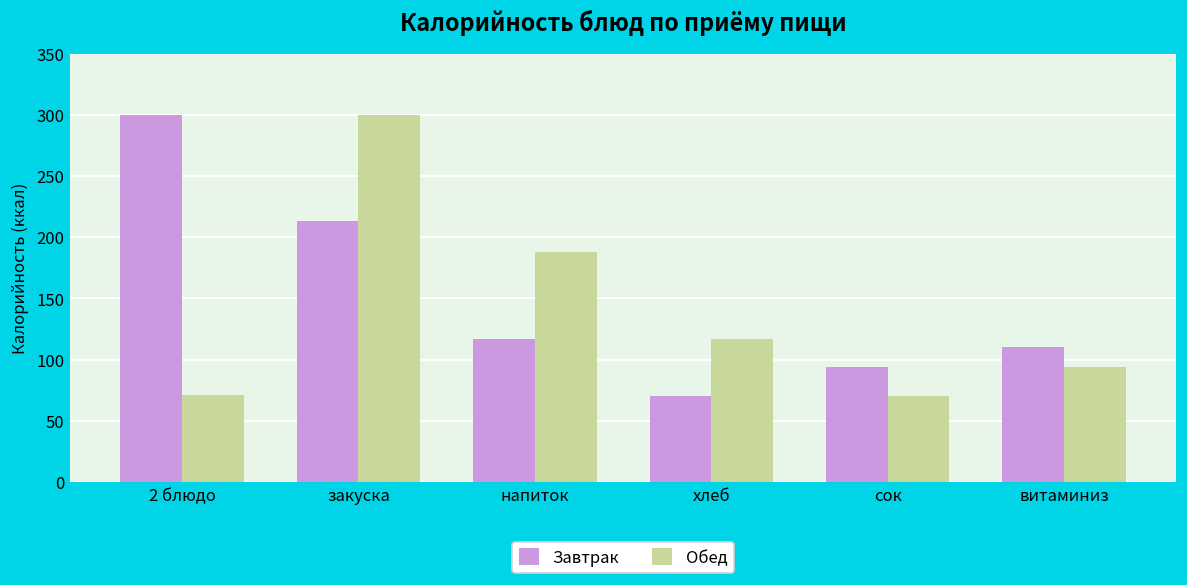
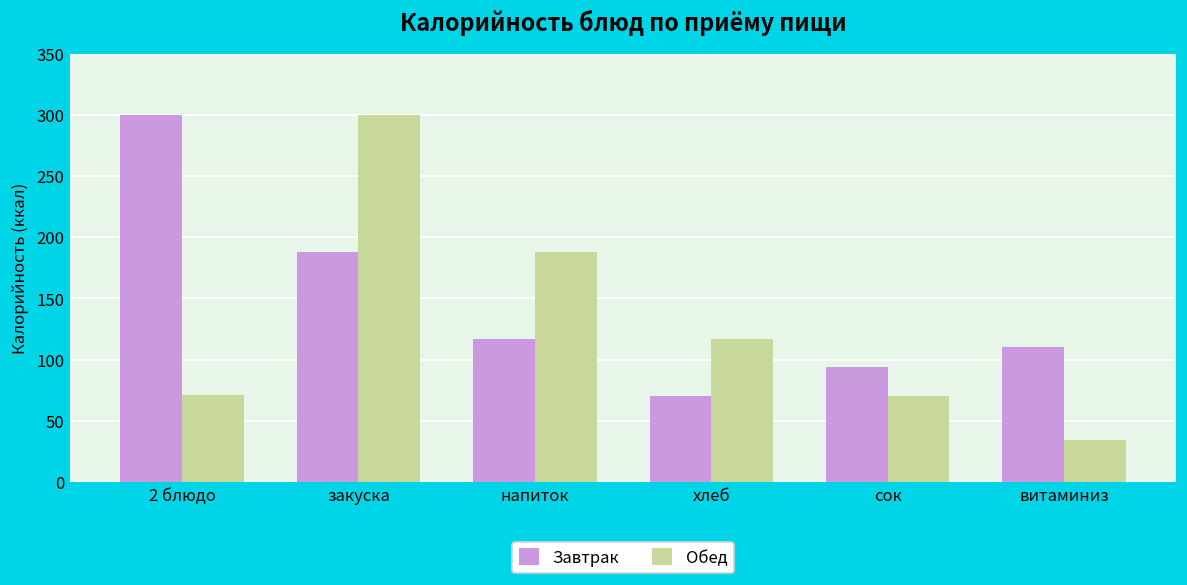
Завтрак, закуска: 213 -> 188
Обед, витаминиз: 94 -> 34
